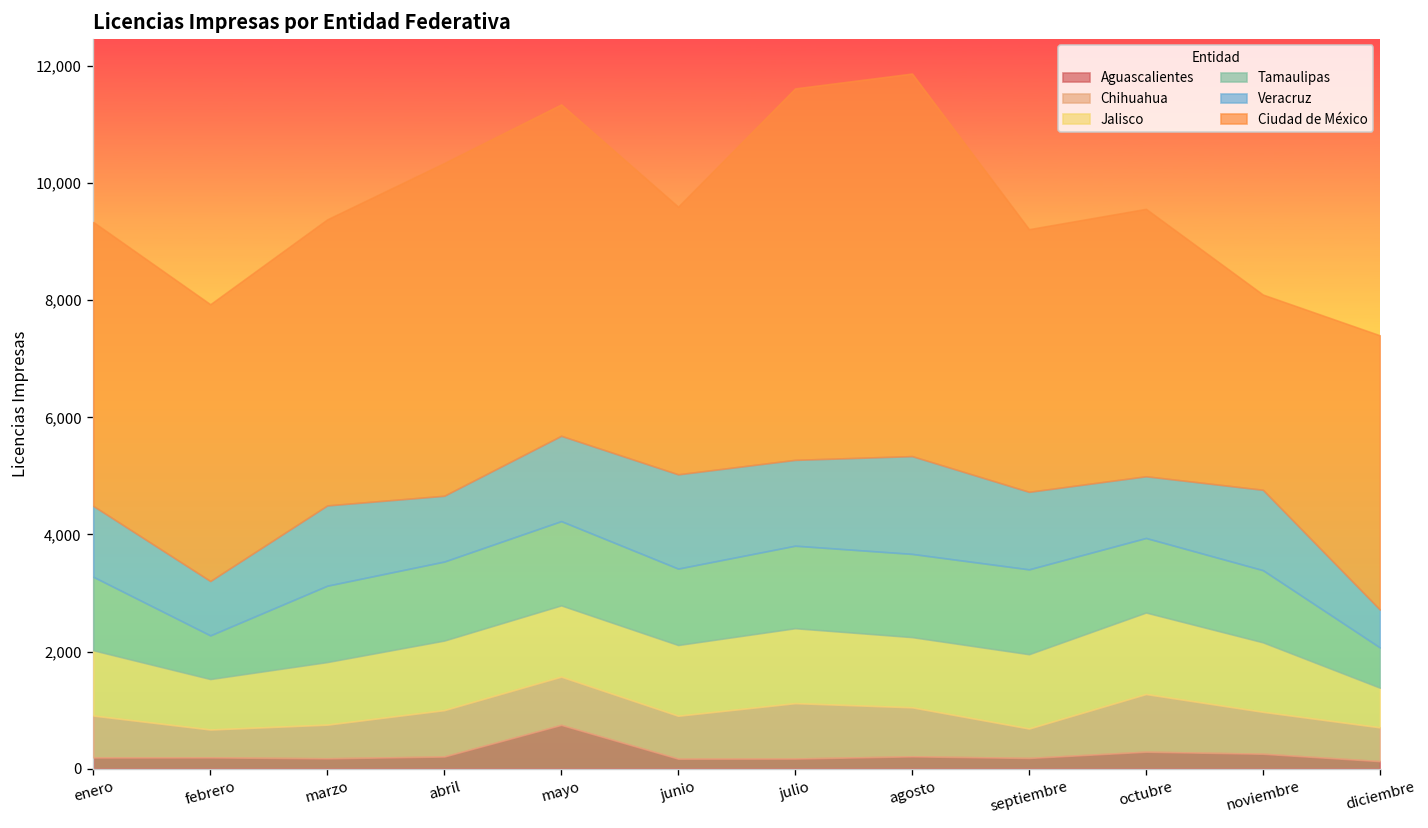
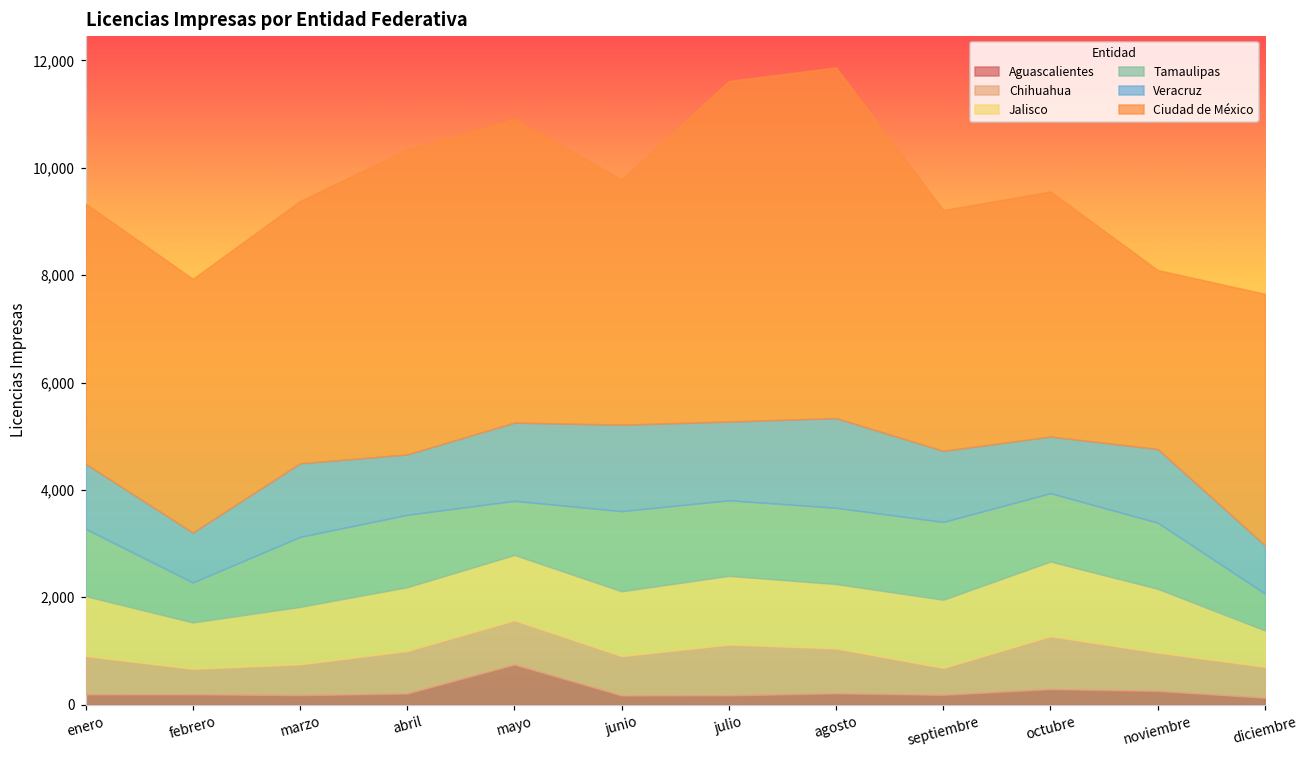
Tamaulipas, mayo: 1,400 -> 1,000
Tamaulipas, junio: 1,300 -> 1,500
Veracruz, diciembre: 600 -> 900
